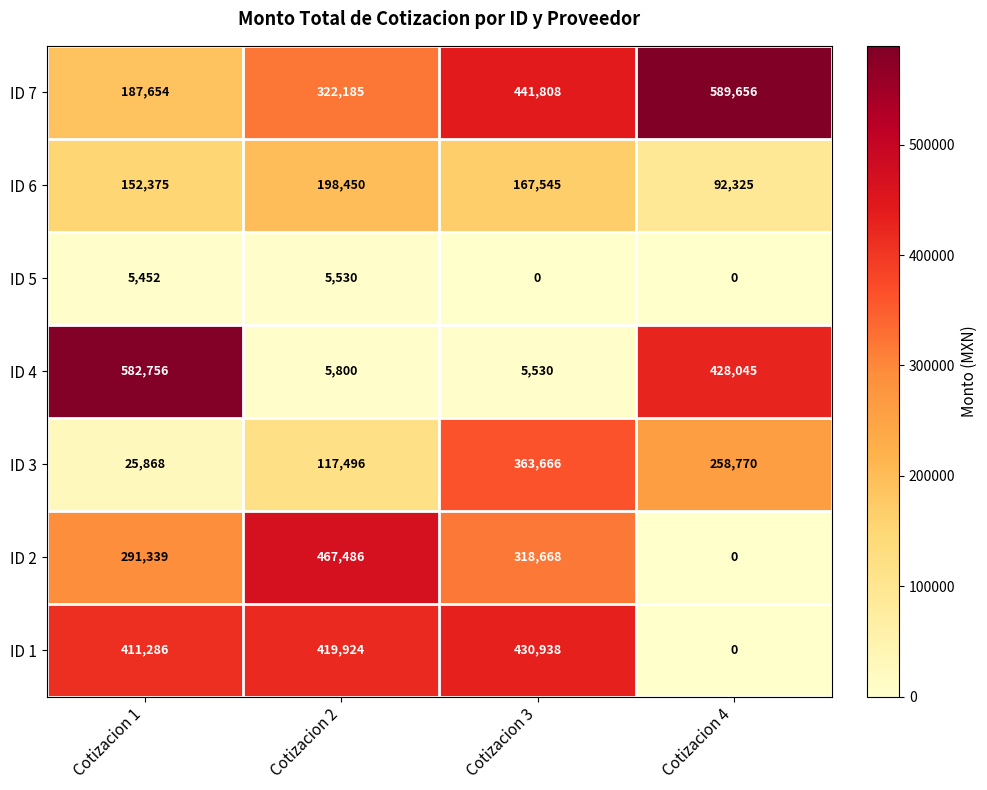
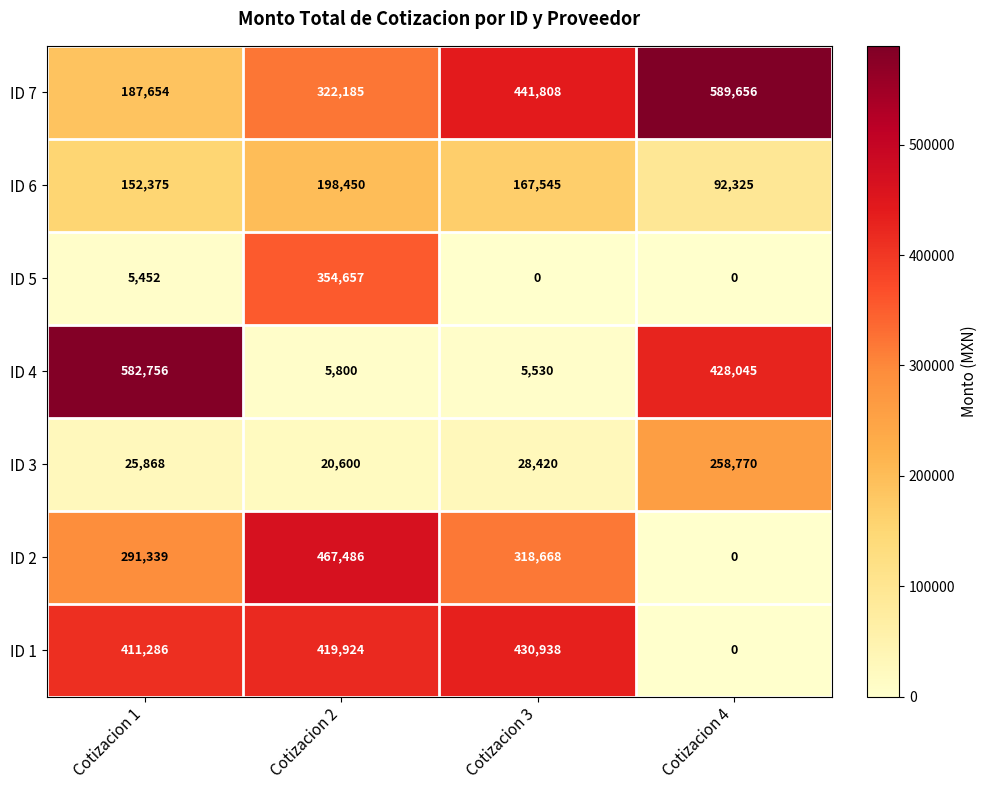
ID 5, Cotizacion 2: 5,530 -> 354,657
ID 3, Cotizacion 2: 117,496 -> 20,600
ID 3, Cotizacion 3: 363,666 -> 28,420
